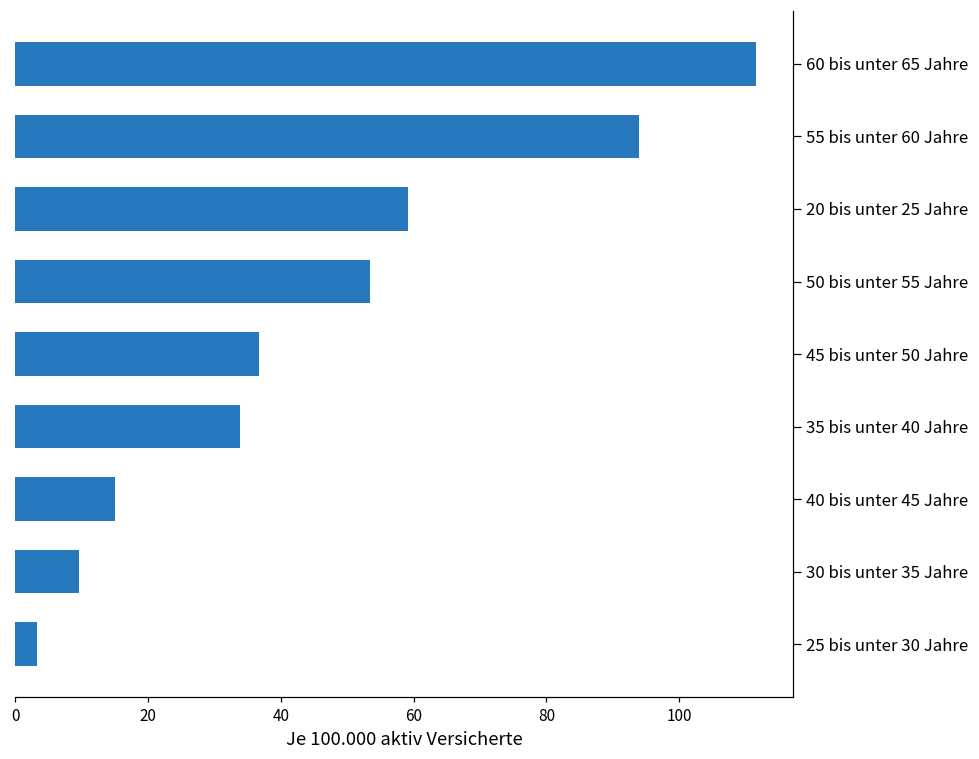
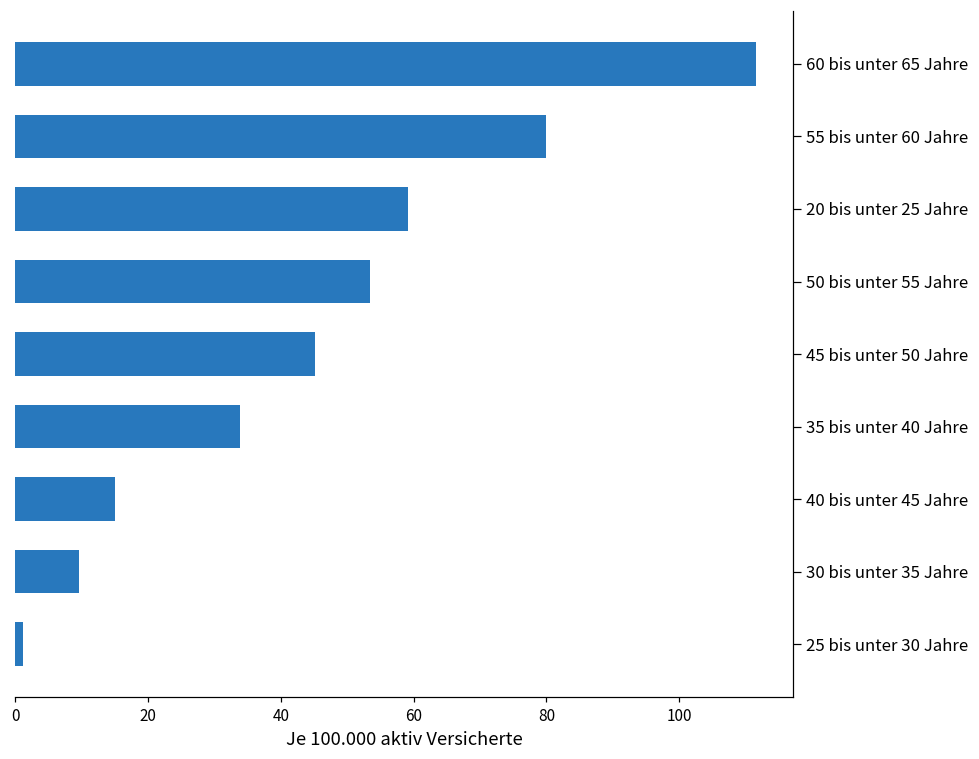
55 bis unter 60 Jahre: 94 -> 80
45 bis unter 50 Jahre: 37 -> 45
25 bis unter 30 Jahre: 3 -> 1
